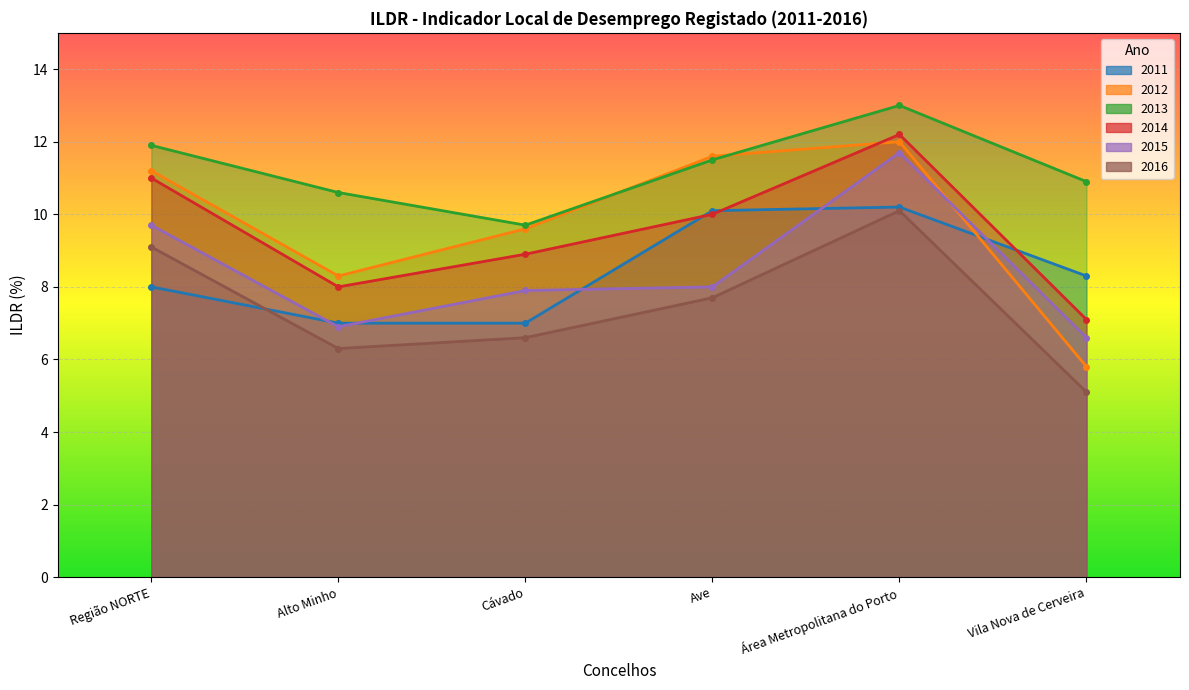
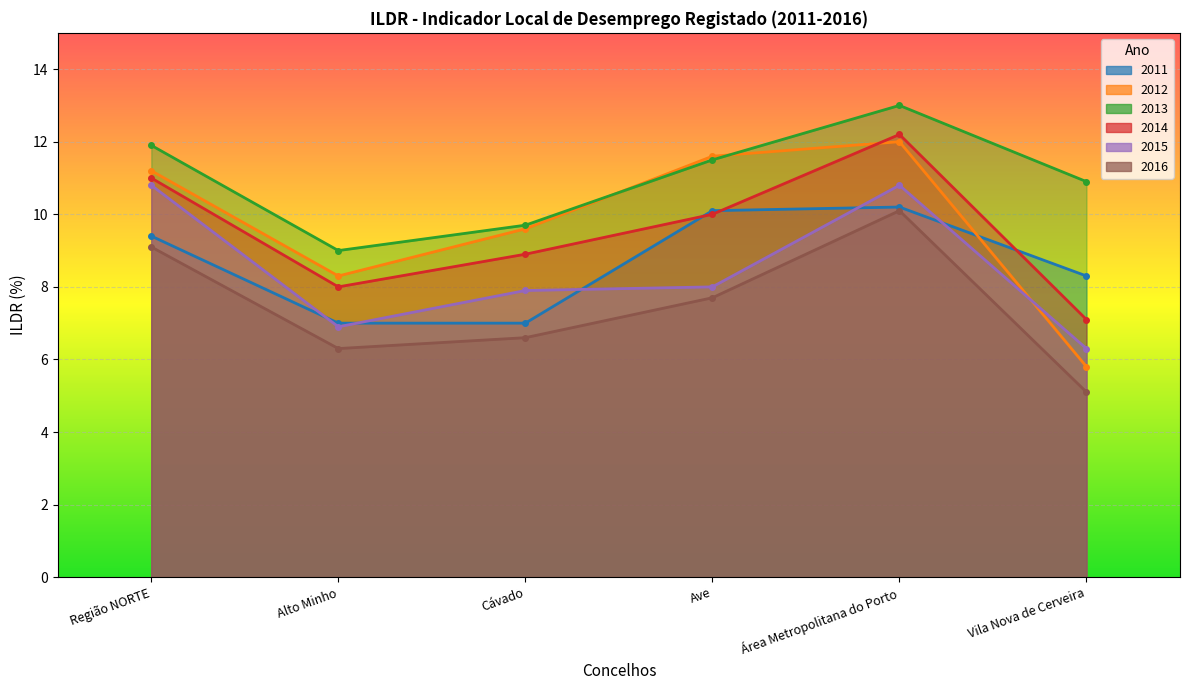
2011, Região NORTE: 8.0 -> 9.4
2015, Região NORTE: 9.7 -> 10.8
2013, Alto Minho: 10.6 -> 9.0
2015, Área Metropolitana do Porto: 11.7 -> 10.8
2015, Vila Nova de Cerveira: 6.6 -> 6.3
